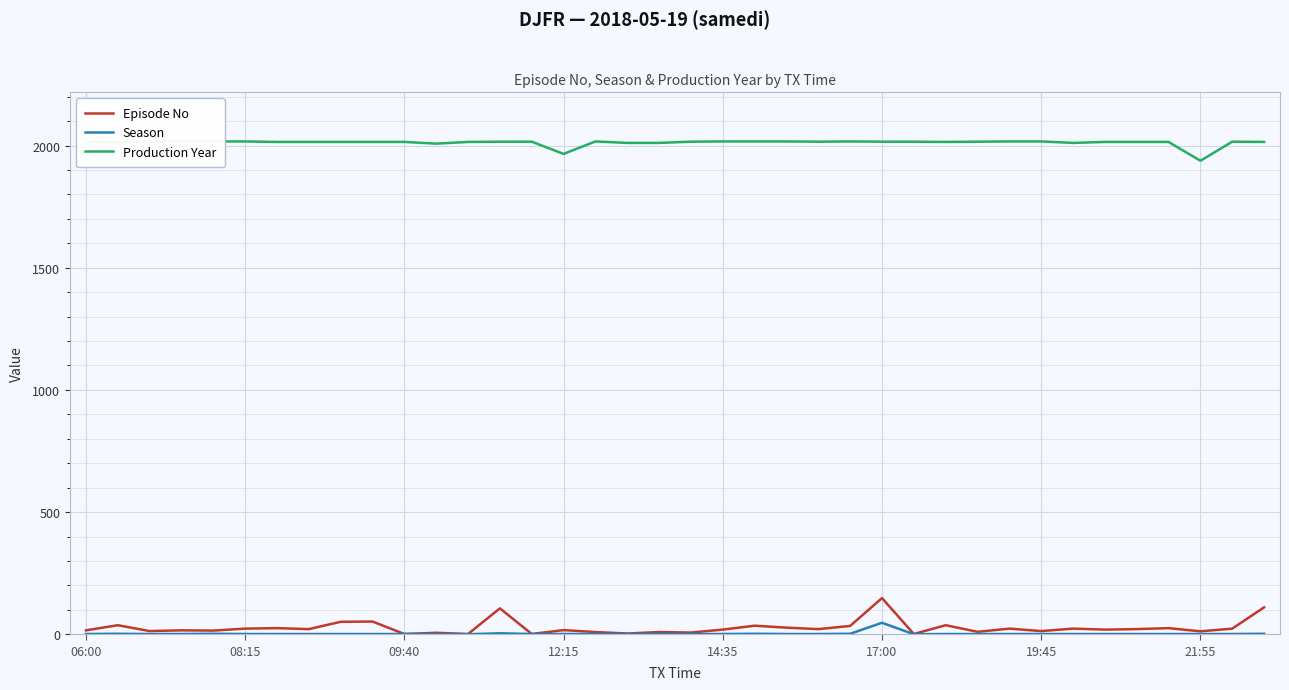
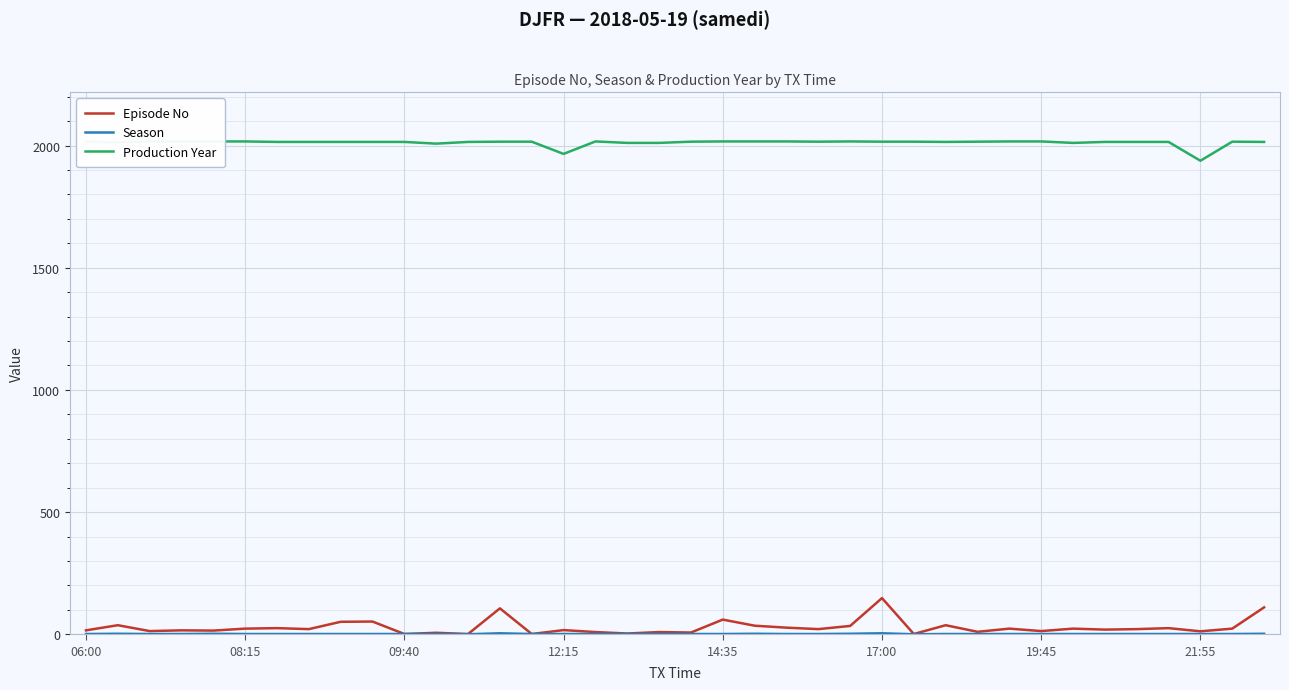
Episode No, 14:35: 20 -> 60
Season, 17:00: 50 -> 0
